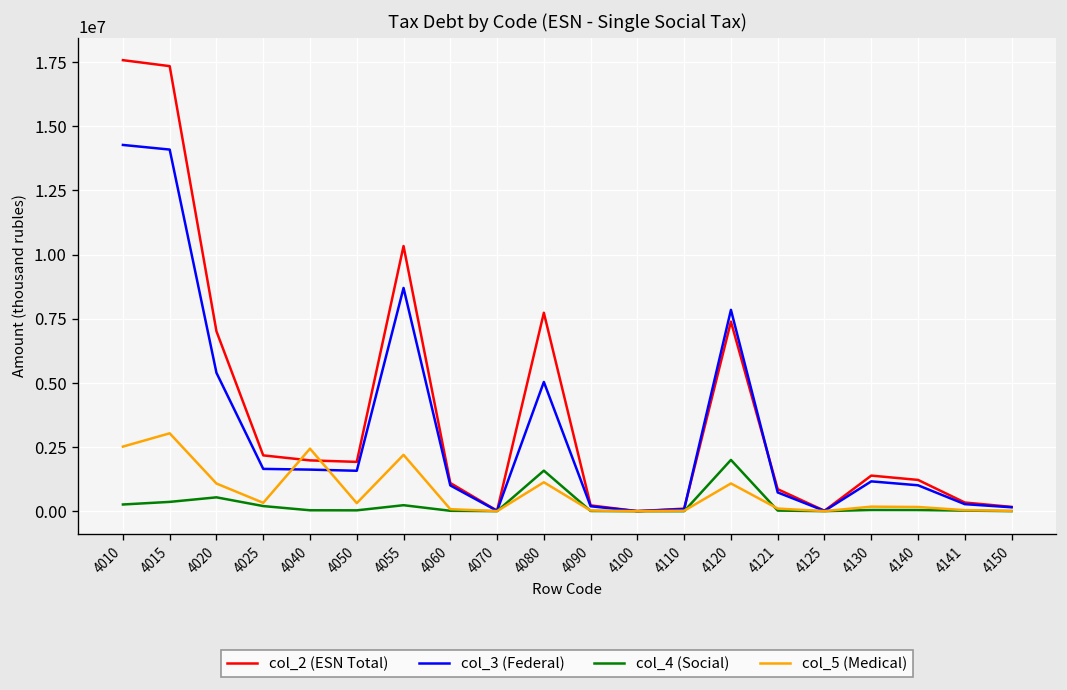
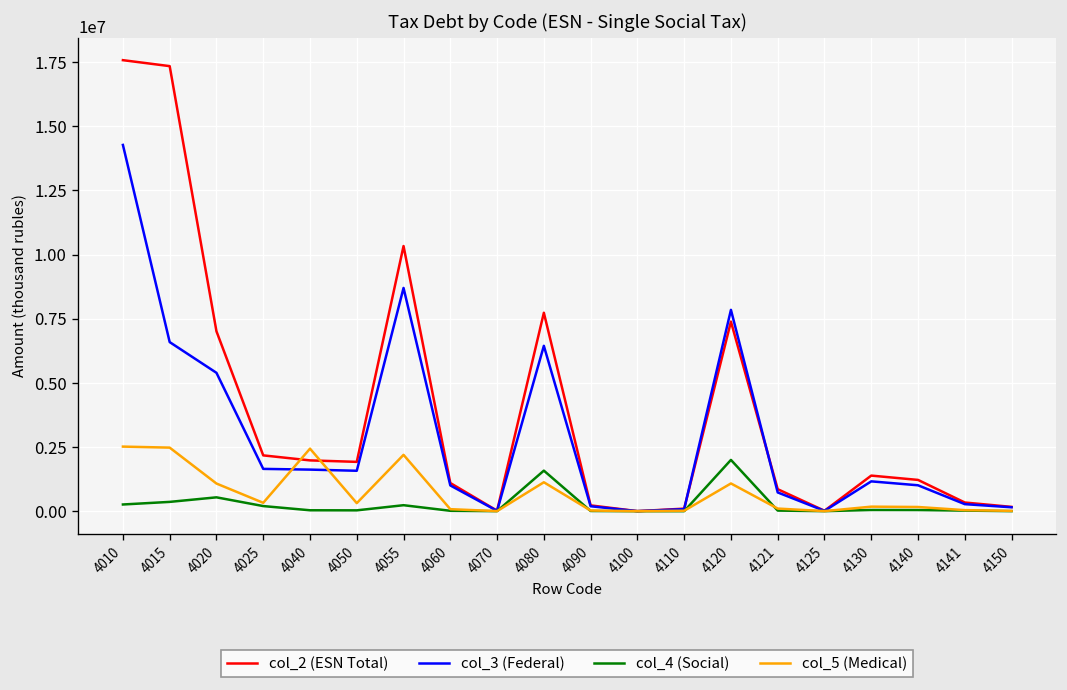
col_3 (Federal), 4015: 14100000 -> 6600000
col_5 (Medical), 4015: 3000000 -> 2500000
col_3 (Federal), 4080: 5000000 -> 6400000
